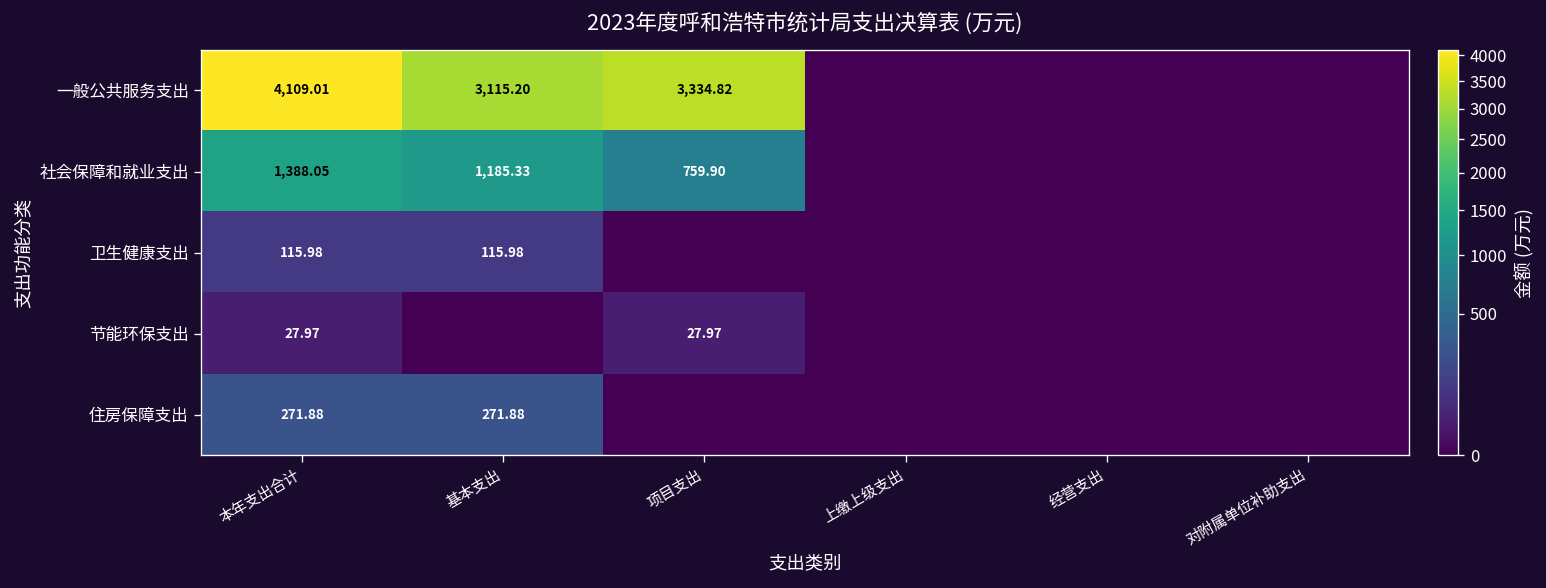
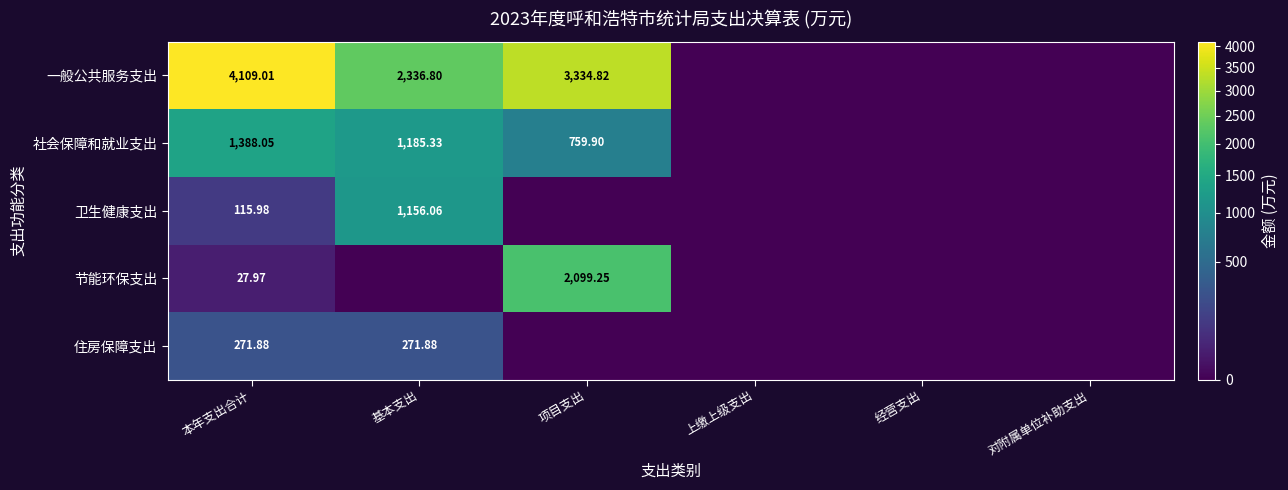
一般公共服务支出, 基本支出: 3,115.20 -> 2,336.80
卫生健康支出, 基本支出: 115.98 -> 1,156.06
节能环保支出, 项目支出: 27.97 -> 2,099.25
